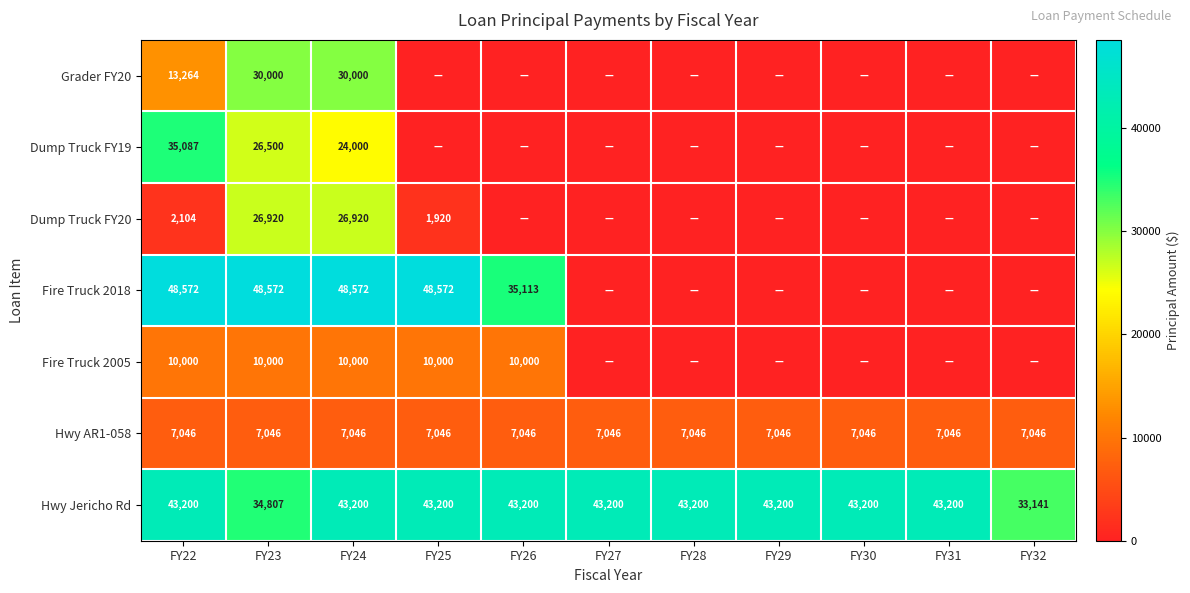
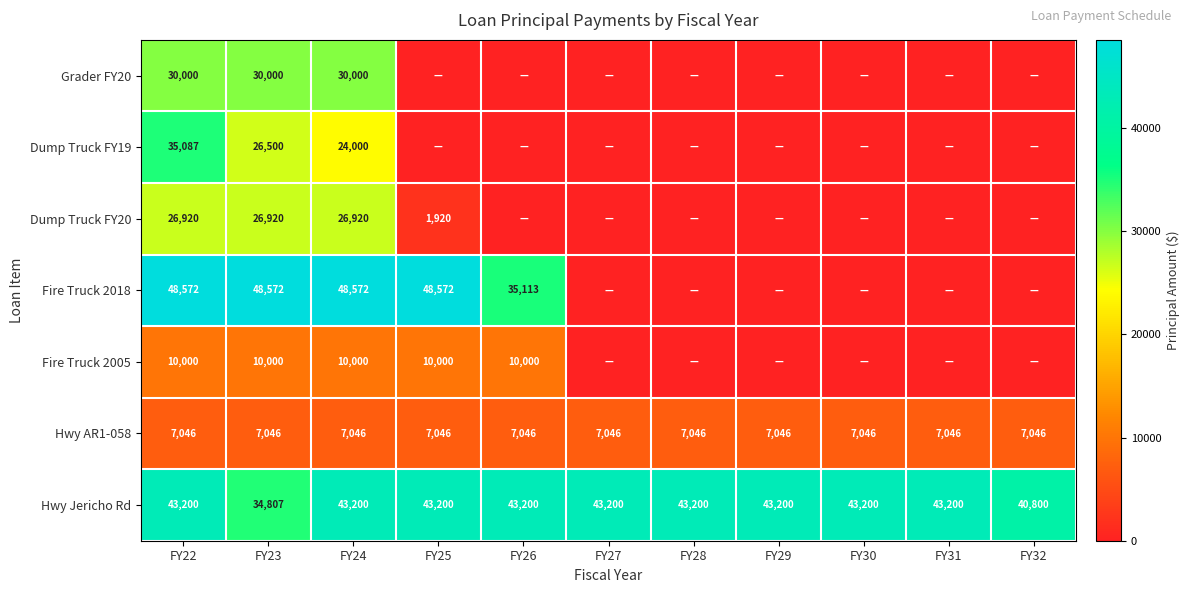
Grader FY20, FY22: 13,264 -> 30,000
Dump Truck FY20, FY22: 2,104 -> 26,920
Hwy Jericho Rd, FY32: 33,141 -> 40,800
